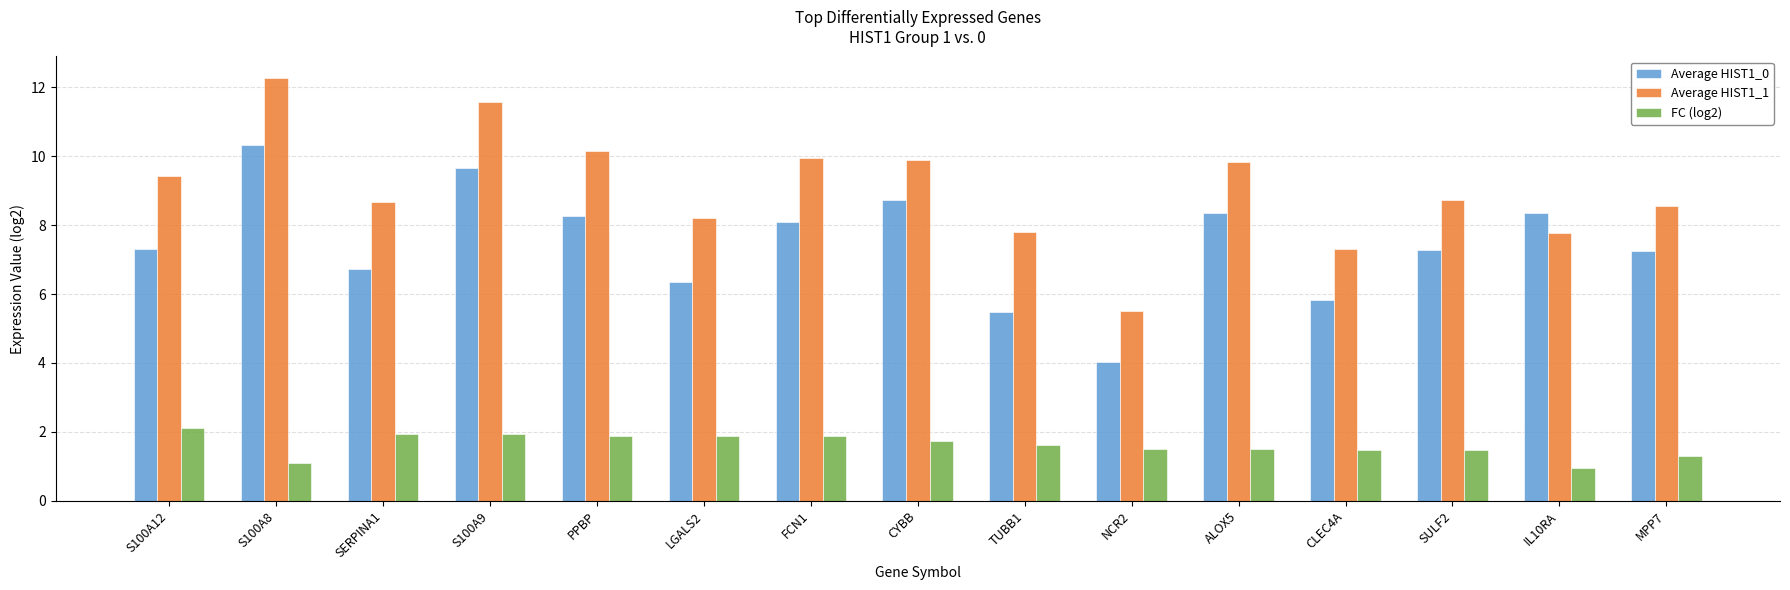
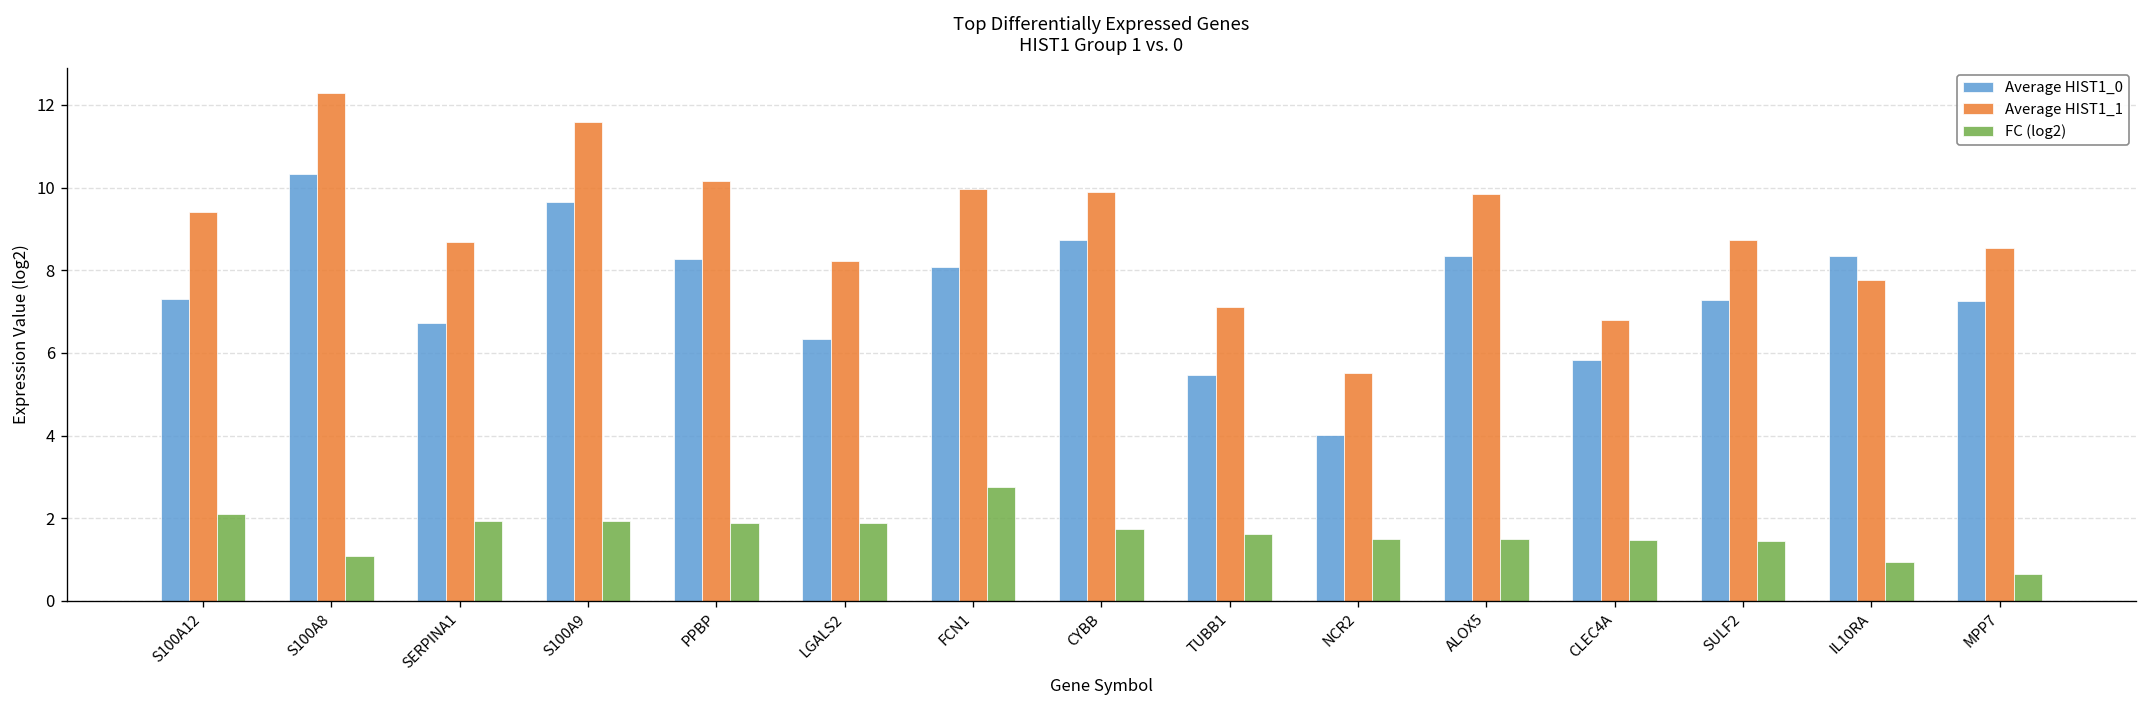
FC (log2), FCN1: 1.9 -> 2.8
Average HIST1_1, TUBB1: 7.8 -> 7.1
Average HIST1_1, CLEC4A: 7.3 -> 6.8
FC (log2), MPP7: 1.3 -> 0.7
